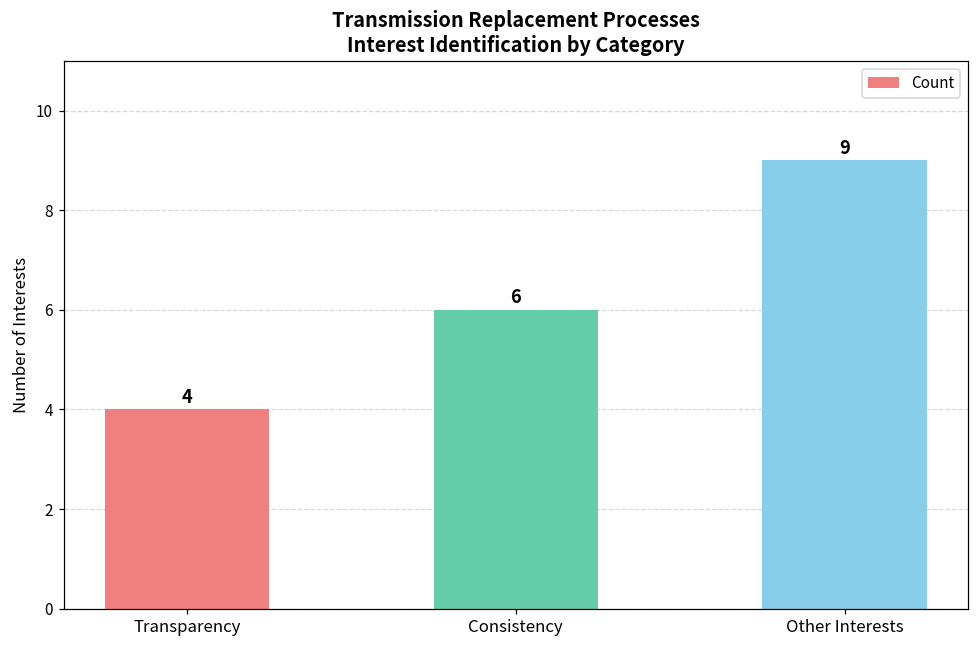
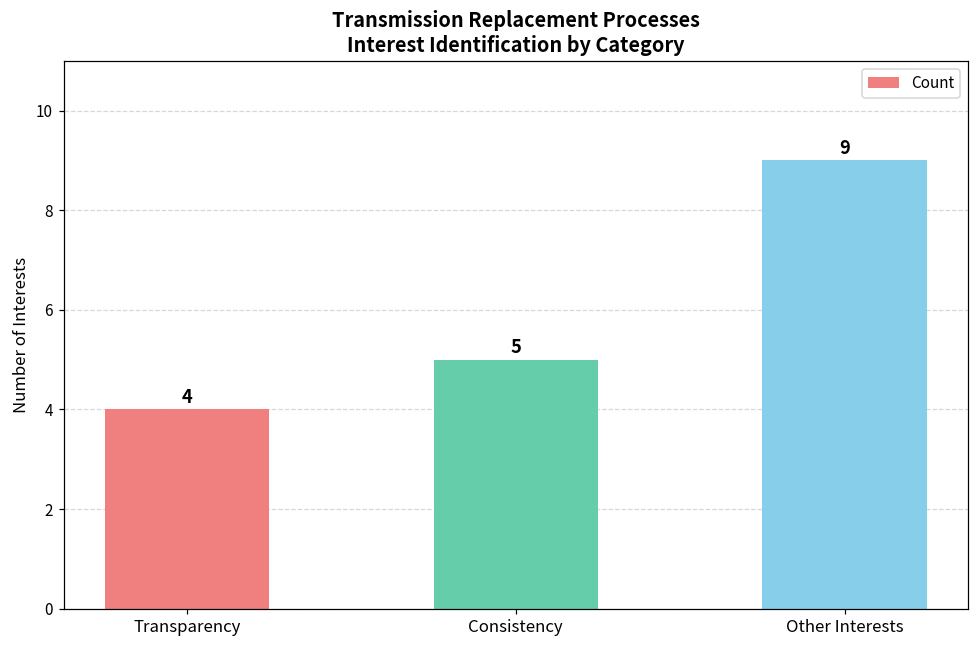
Consistency: 6 -> 5
